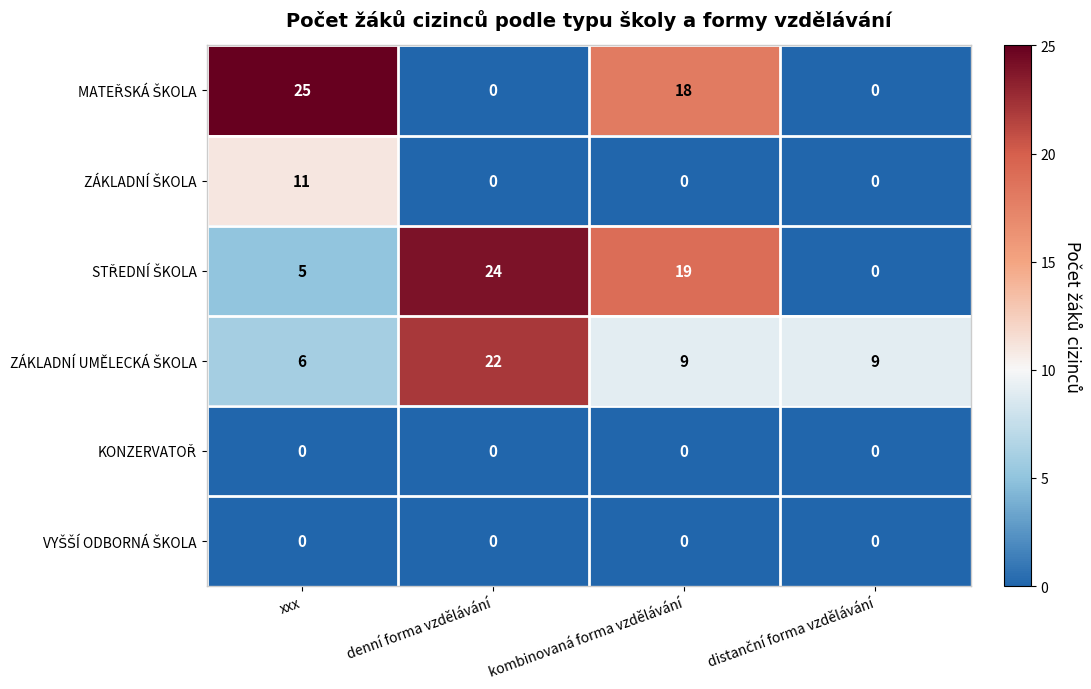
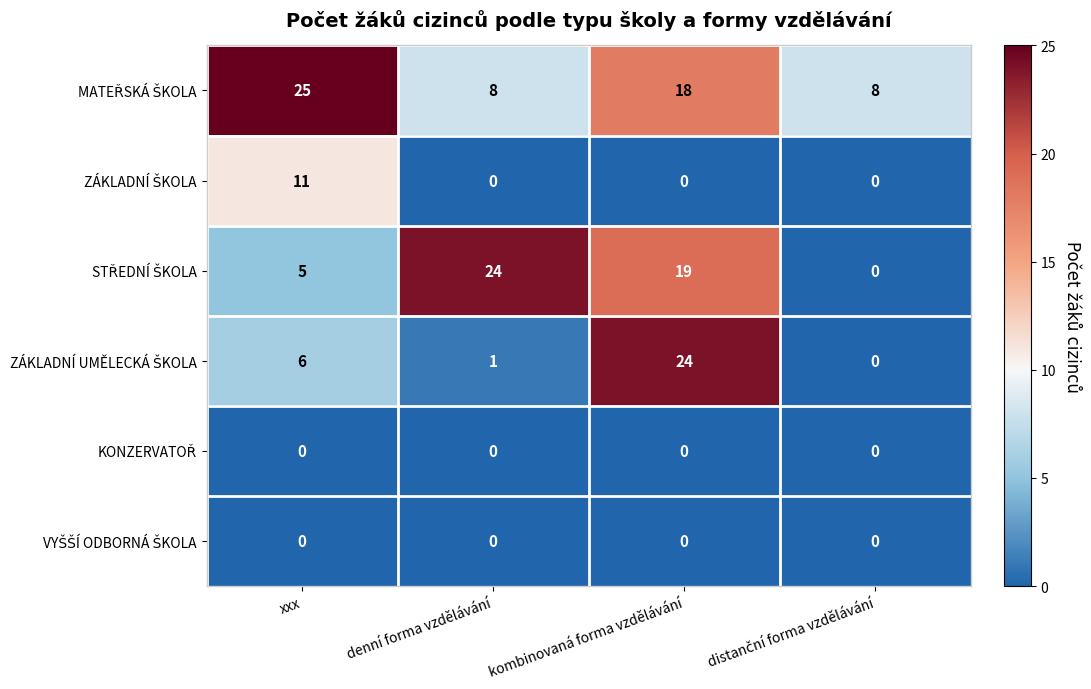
MATEŘSKÁ ŠKOLA, denní forma vzdělávání: 0 -> 8
MATEŘSKÁ ŠKOLA, distanční forma vzdělávání: 0 -> 8
ZÁKLADNÍ UMĚLECKÁ ŠKOLA, denní forma vzdělávání: 22 -> 1
ZÁKLADNÍ UMĚLECKÁ ŠKOLA, kombinovaná forma vzdělávání: 9 -> 24
ZÁKLADNÍ UMĚLECKÁ ŠKOLA, distanční forma vzdělávání: 9 -> 0
